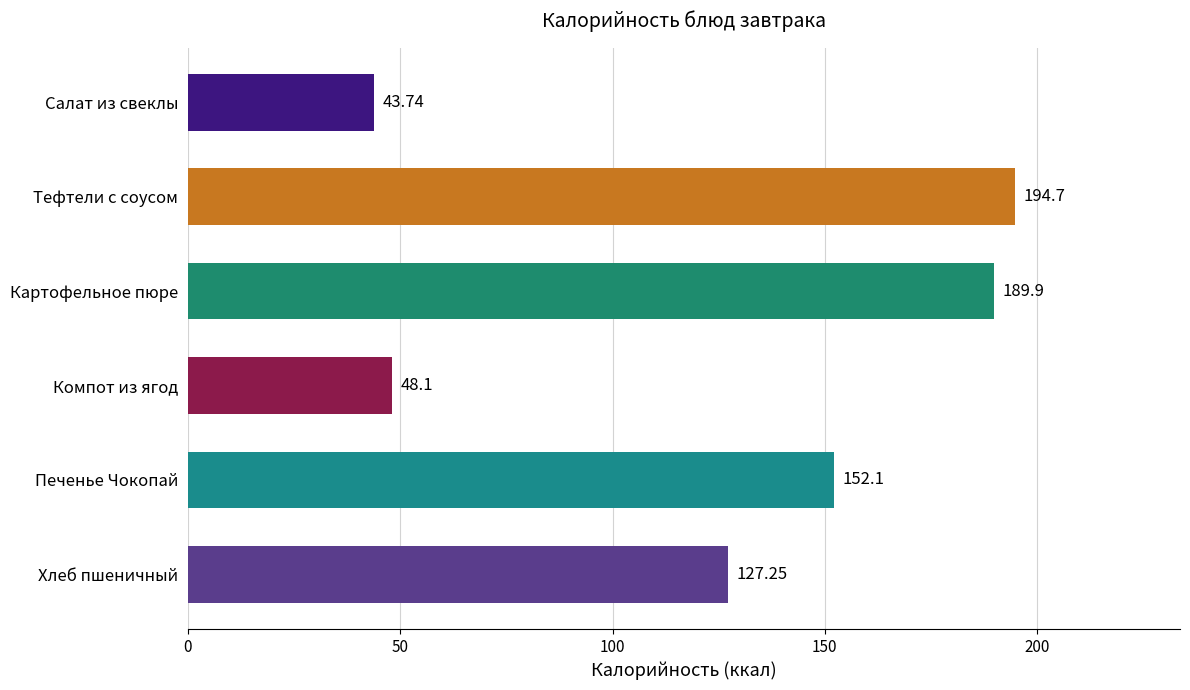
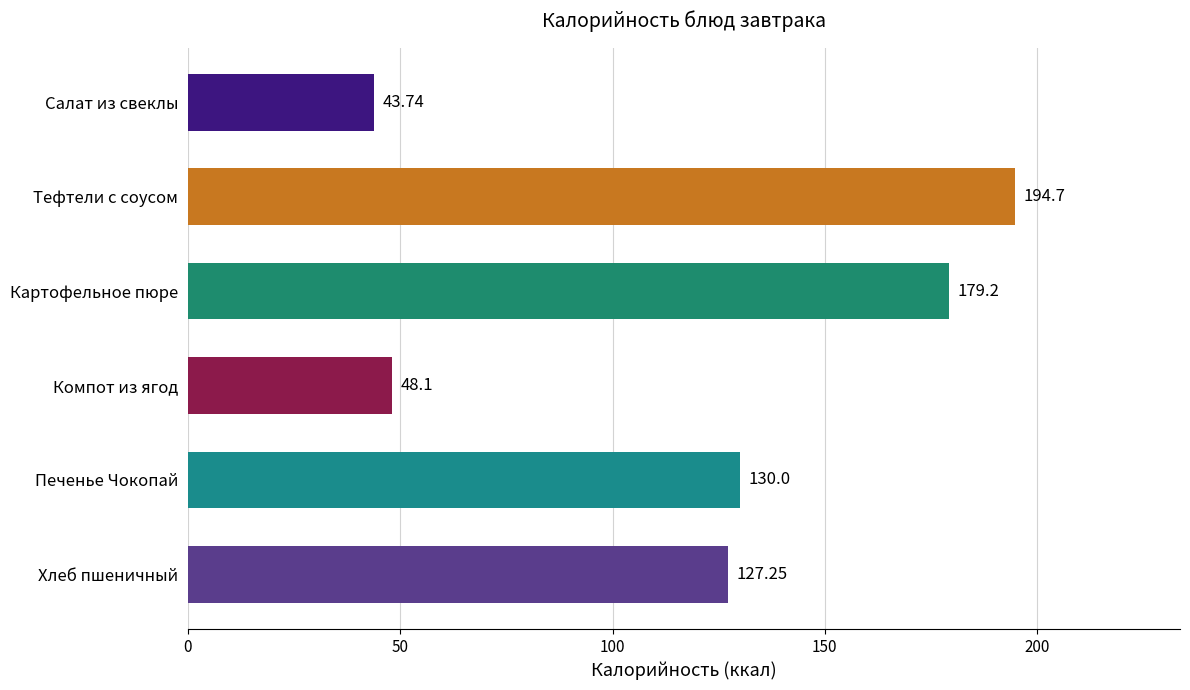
Картофельное пюре: 189.9 -> 179.2
Печенье Чокопай: 152.1 -> 130.0
